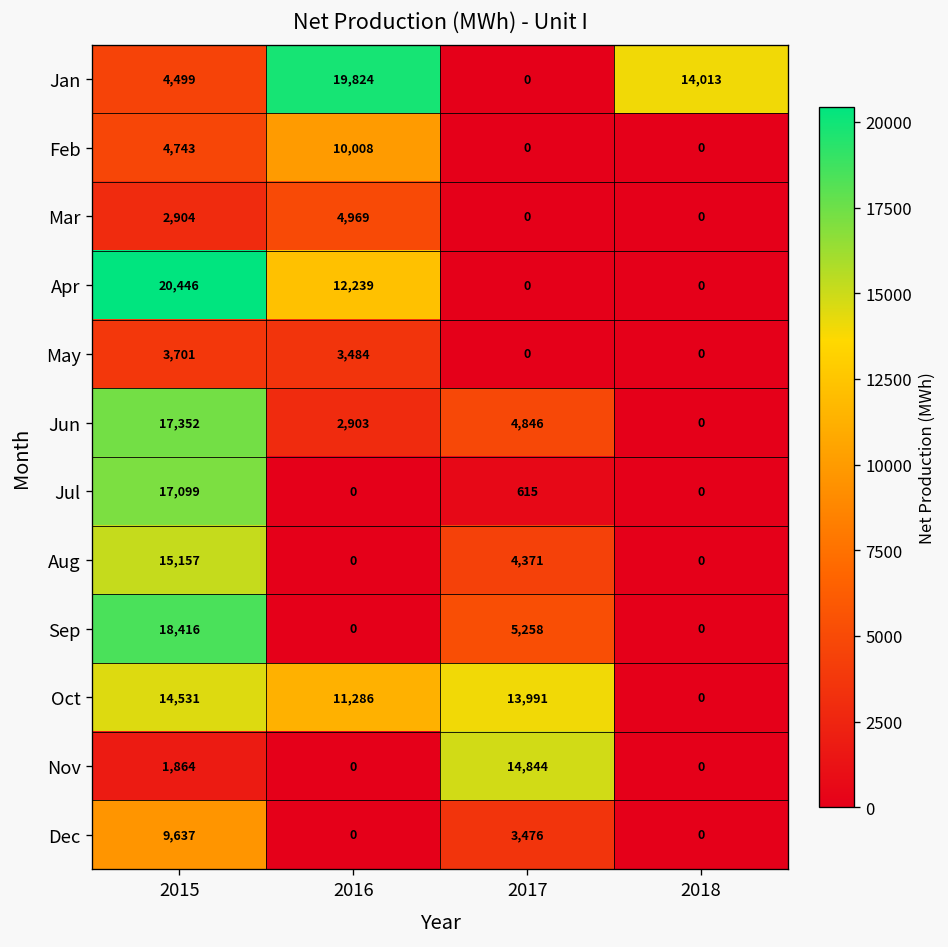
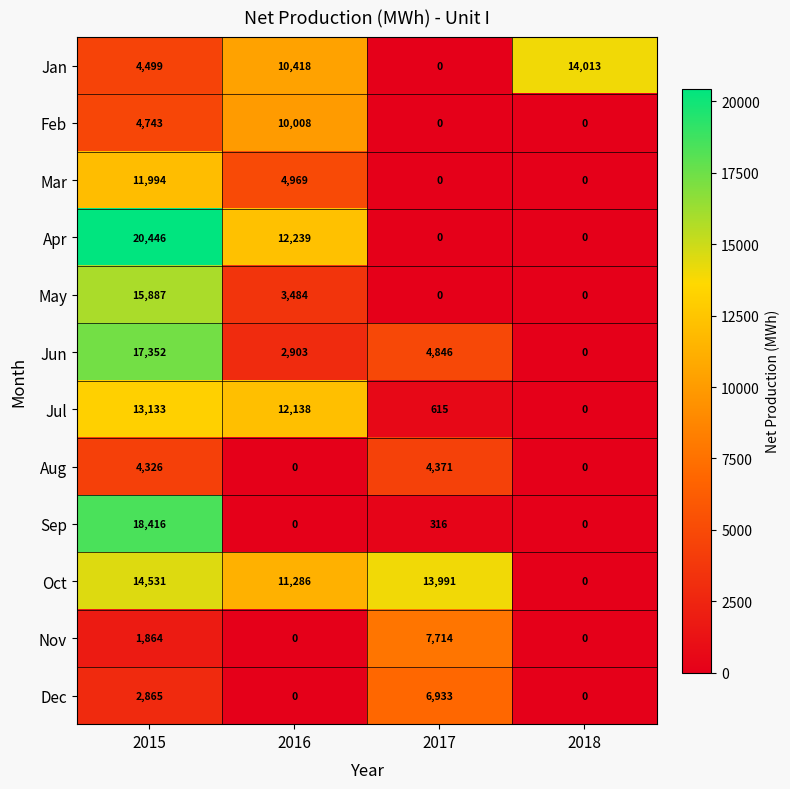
Jan, 2016: 19,824 -> 10,418
Mar, 2015: 2,904 -> 11,994
May, 2015: 3,701 -> 15,887
Jul, 2015: 17,099 -> 13,133
Jul, 2016: 0 -> 12,138
Aug, 2015: 15,157 -> 4,326
Sep, 2017: 5,258 -> 316
Nov, 2017: 14,844 -> 7,714
Dec, 2015: 9,637 -> 2,865
Dec, 2017: 3,476 -> 6,933
